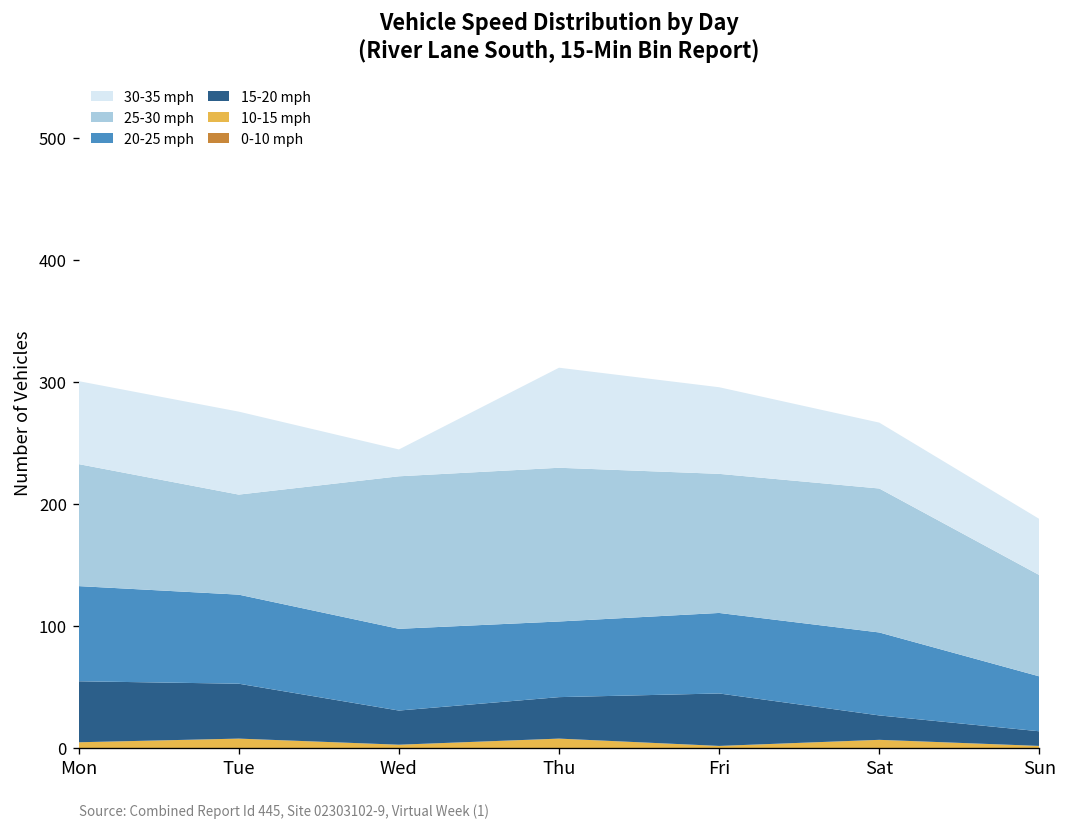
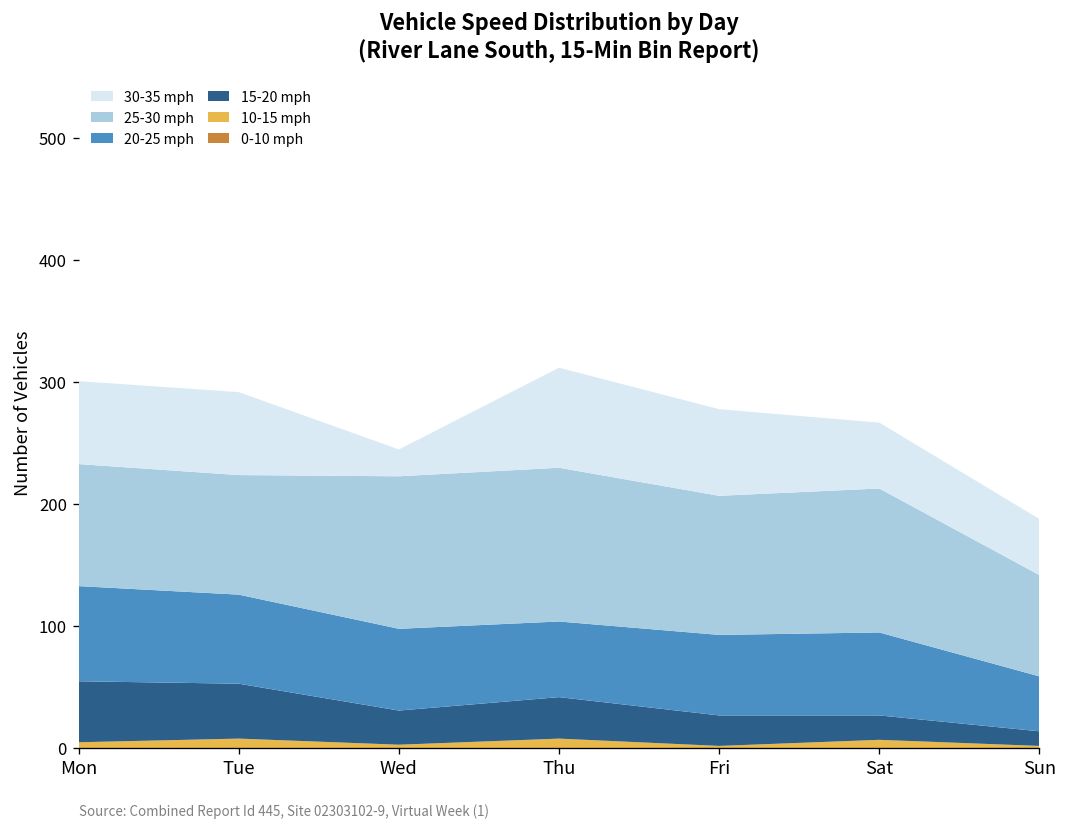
25-30 mph, Tue: 82 -> 98
15-20 mph, Fri: 43 -> 25
